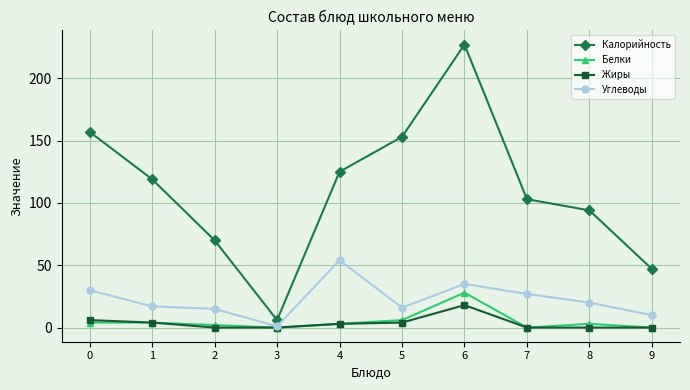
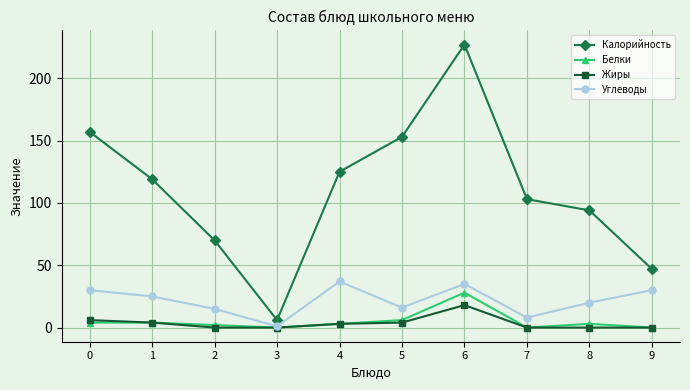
Углеводы, 1: 17 -> 25
Углеводы, 4: 54 -> 37
Углеводы, 7: 27 -> 8
Углеводы, 9: 10 -> 30
